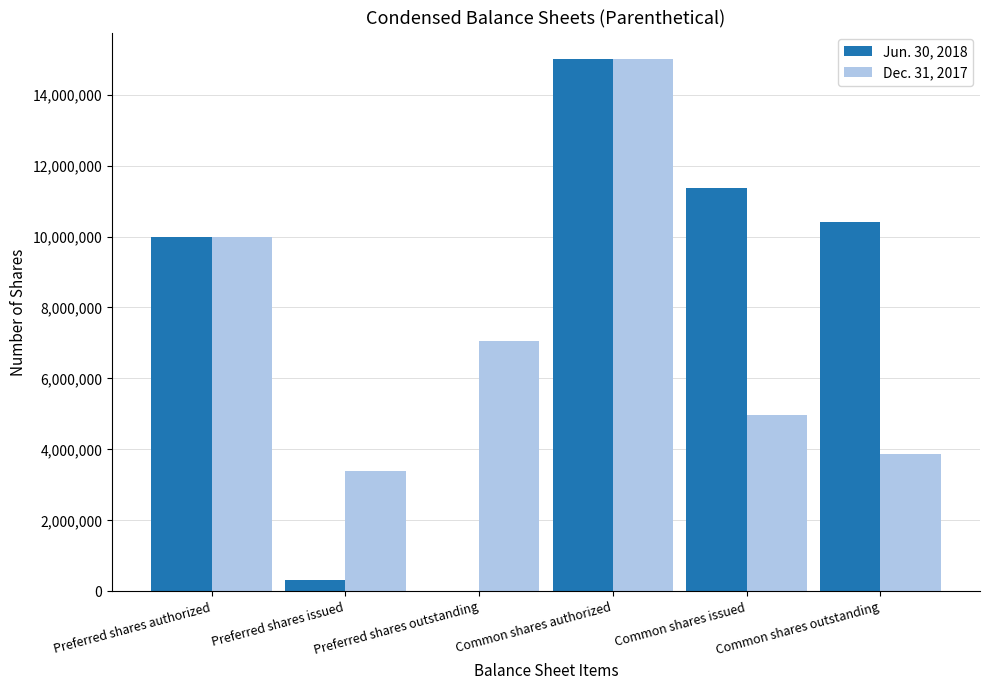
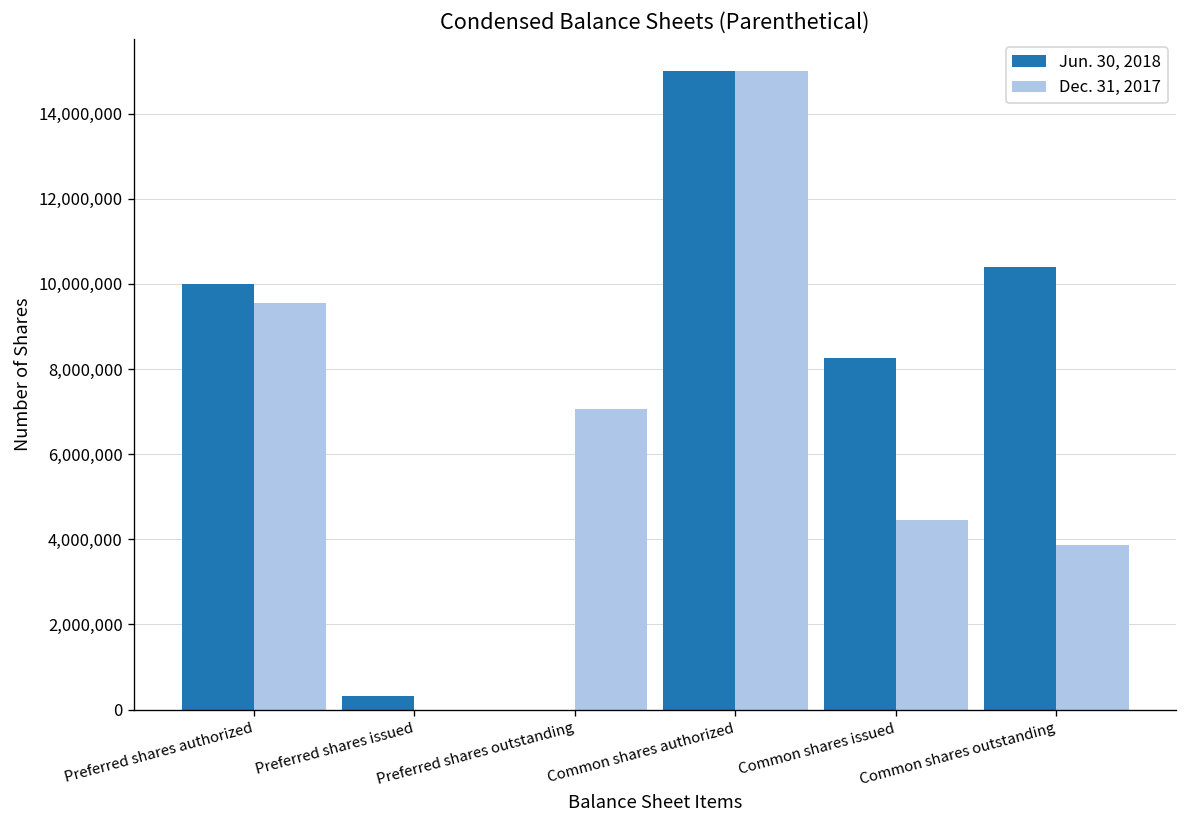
Dec. 31, 2017, Preferred shares authorized: 10,000,000 -> 9,600,000
Dec. 31, 2017, Preferred shares issued: 3,400,000 -> 0
Jun. 30, 2018, Common shares issued: 11,400,000 -> 8,200,000
Dec. 31, 2017, Common shares issued: 5,000,000 -> 4,400,000
